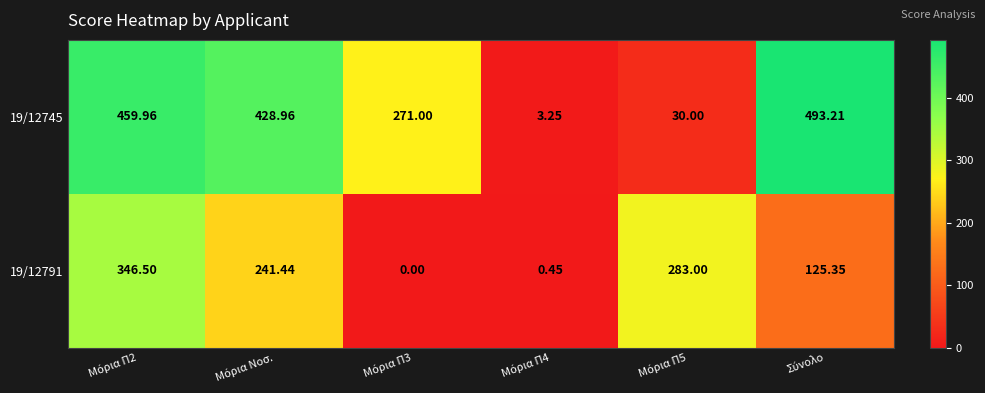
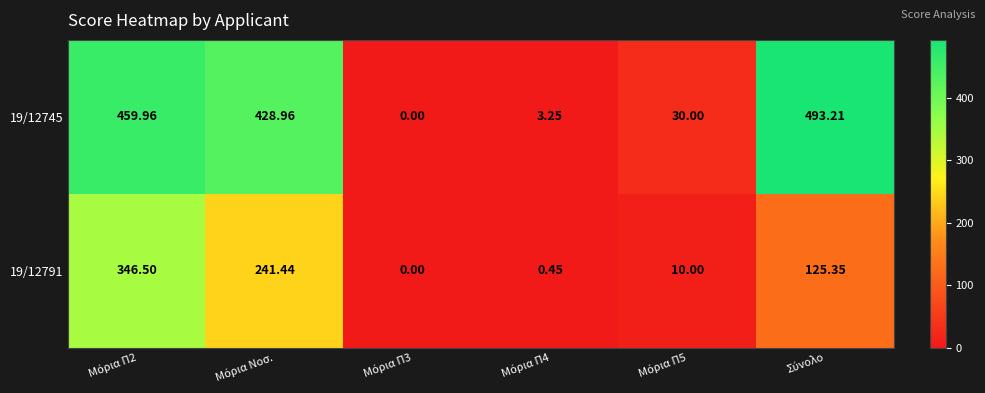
19/12745, Μόρια Π3: 271.00 -> 0.00
19/12791, Μόρια Π5: 283.00 -> 10.00
